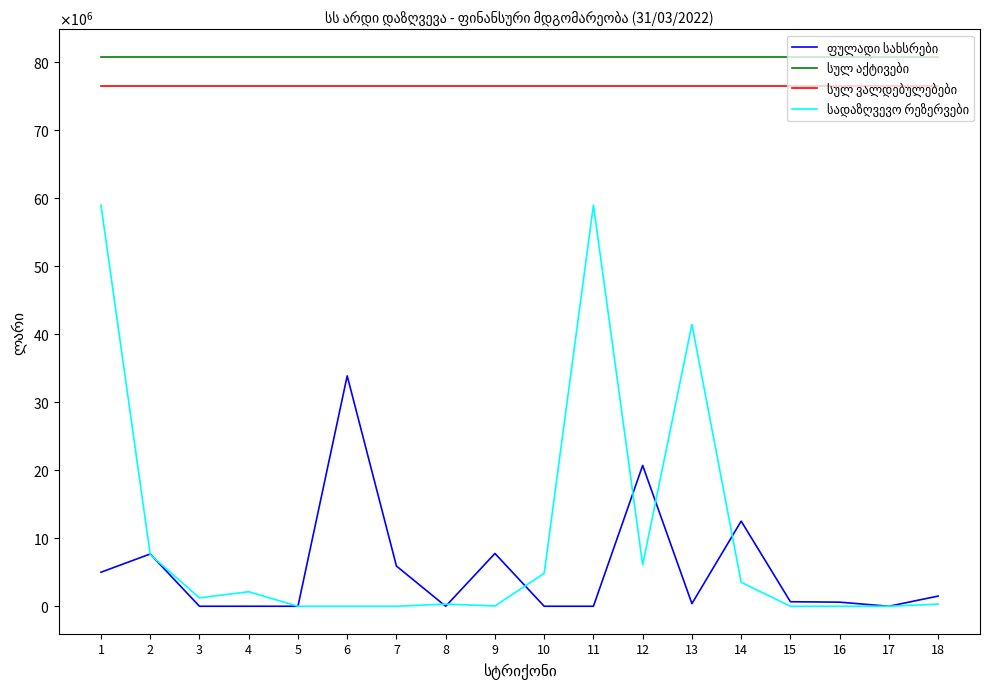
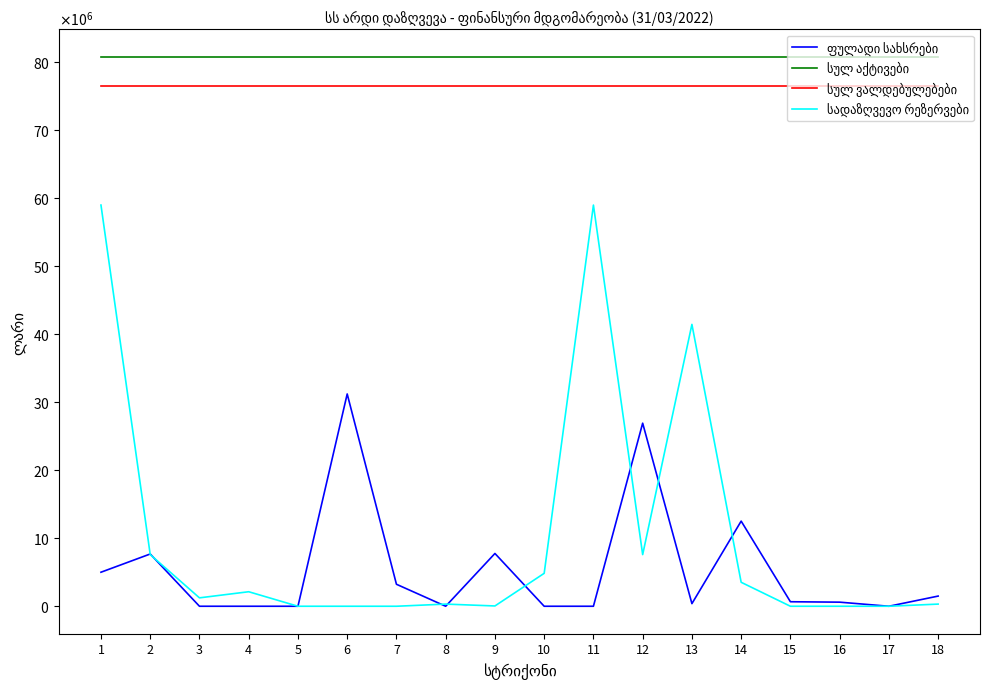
ფულადი სახსრები, 6: 34000000 -> 31000000
ფულადი სახსრები, 7: 6000000 -> 3000000
ფულადი სახსრები, 12: 21000000 -> 27000000
სადაზღვევო რეზერვები, 12: 6000000 -> 8000000
